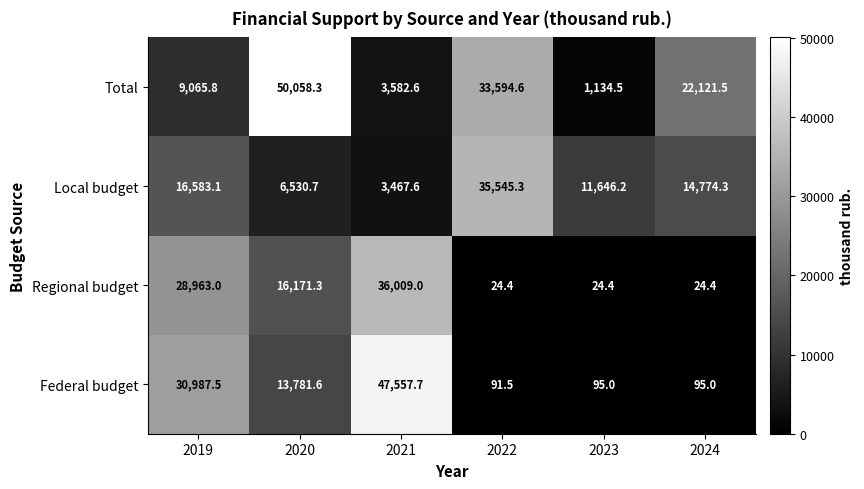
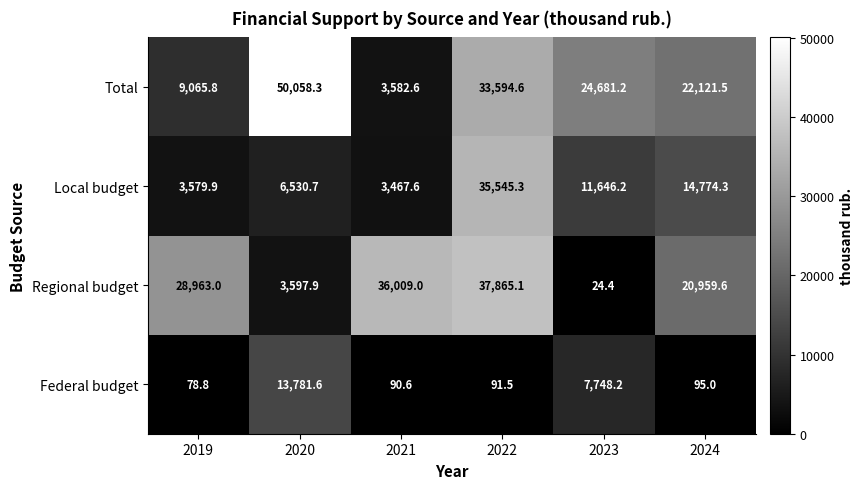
Total, 2023: 1,134.5 -> 24,681.2
Local budget, 2019: 16,583.1 -> 3,579.9
Regional budget, 2020: 16,171.3 -> 3,597.9
Regional budget, 2022: 24.4 -> 37,865.1
Regional budget, 2024: 24.4 -> 20,959.6
Federal budget, 2019: 30,987.5 -> 78.8
Federal budget, 2021: 47,557.7 -> 90.6
Federal budget, 2023: 95.0 -> 7,748.2
